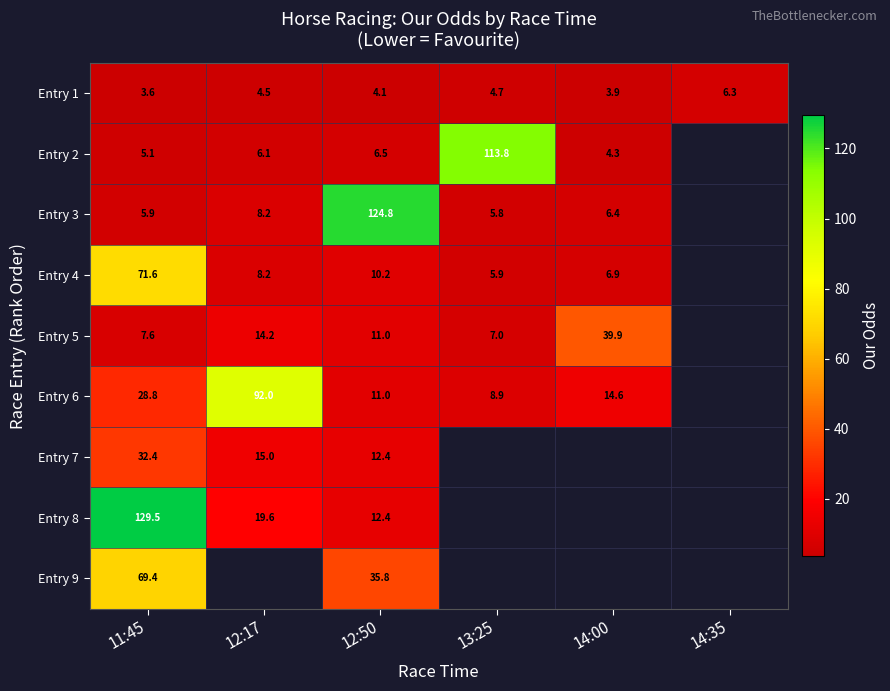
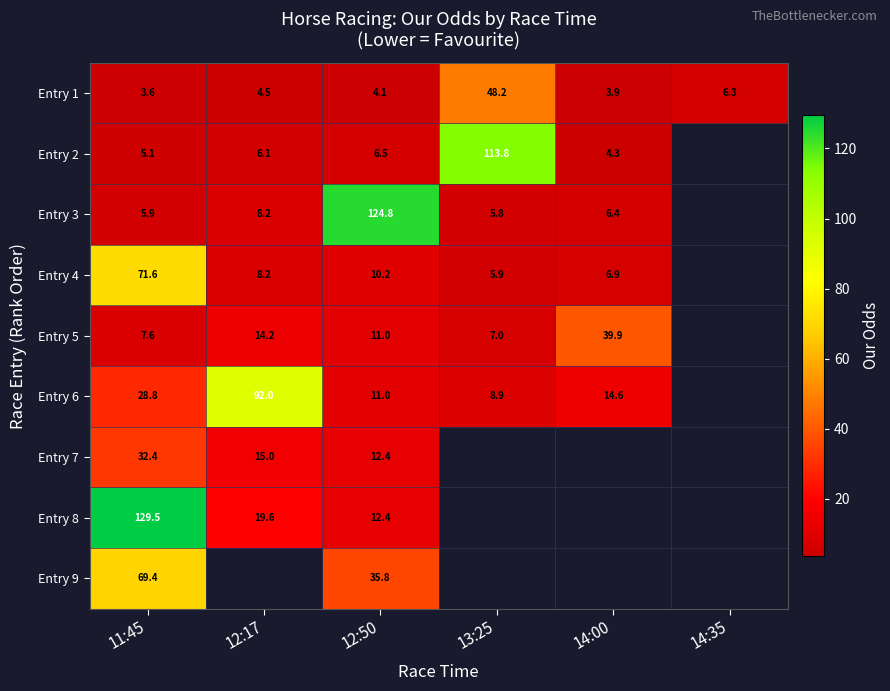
Entry 1, 13:25: 4.7 -> 48.2
